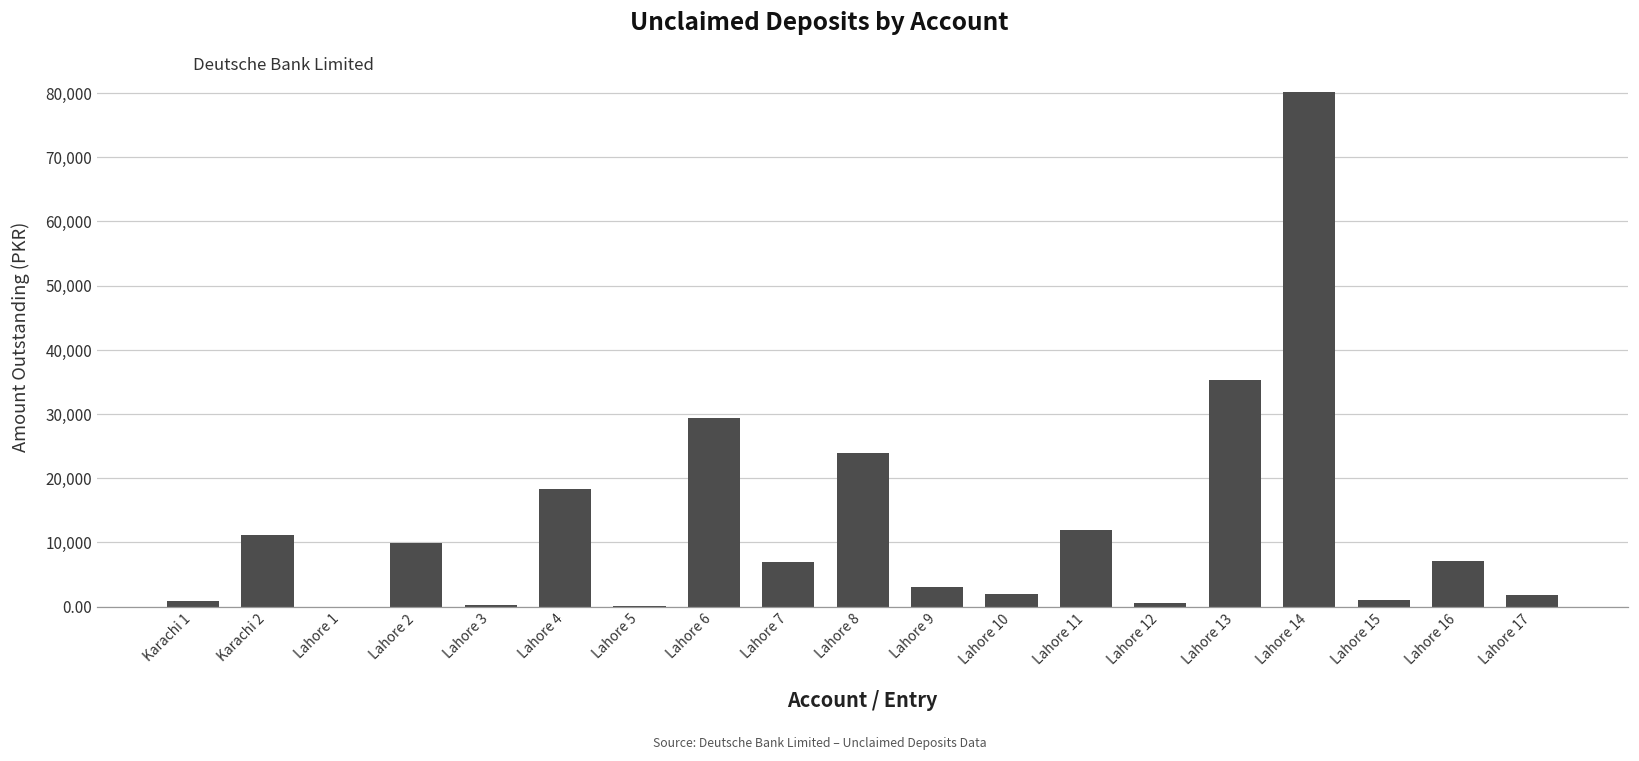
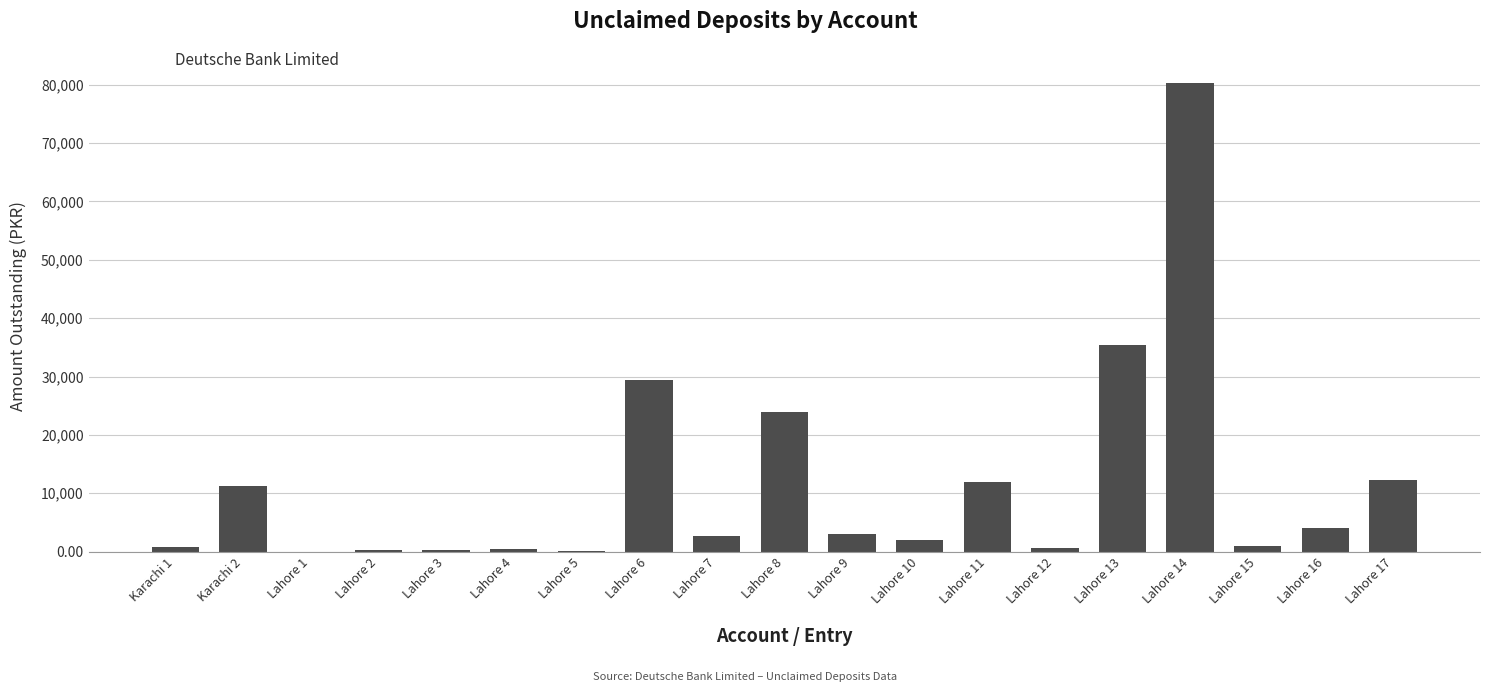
Lahore 2: 10,000 -> 0
Lahore 4: 18,000 -> 0
Lahore 7: 7,000 -> 3,000
Lahore 16: 7,000 -> 4,000
Lahore 17: 2,000 -> 12,000
